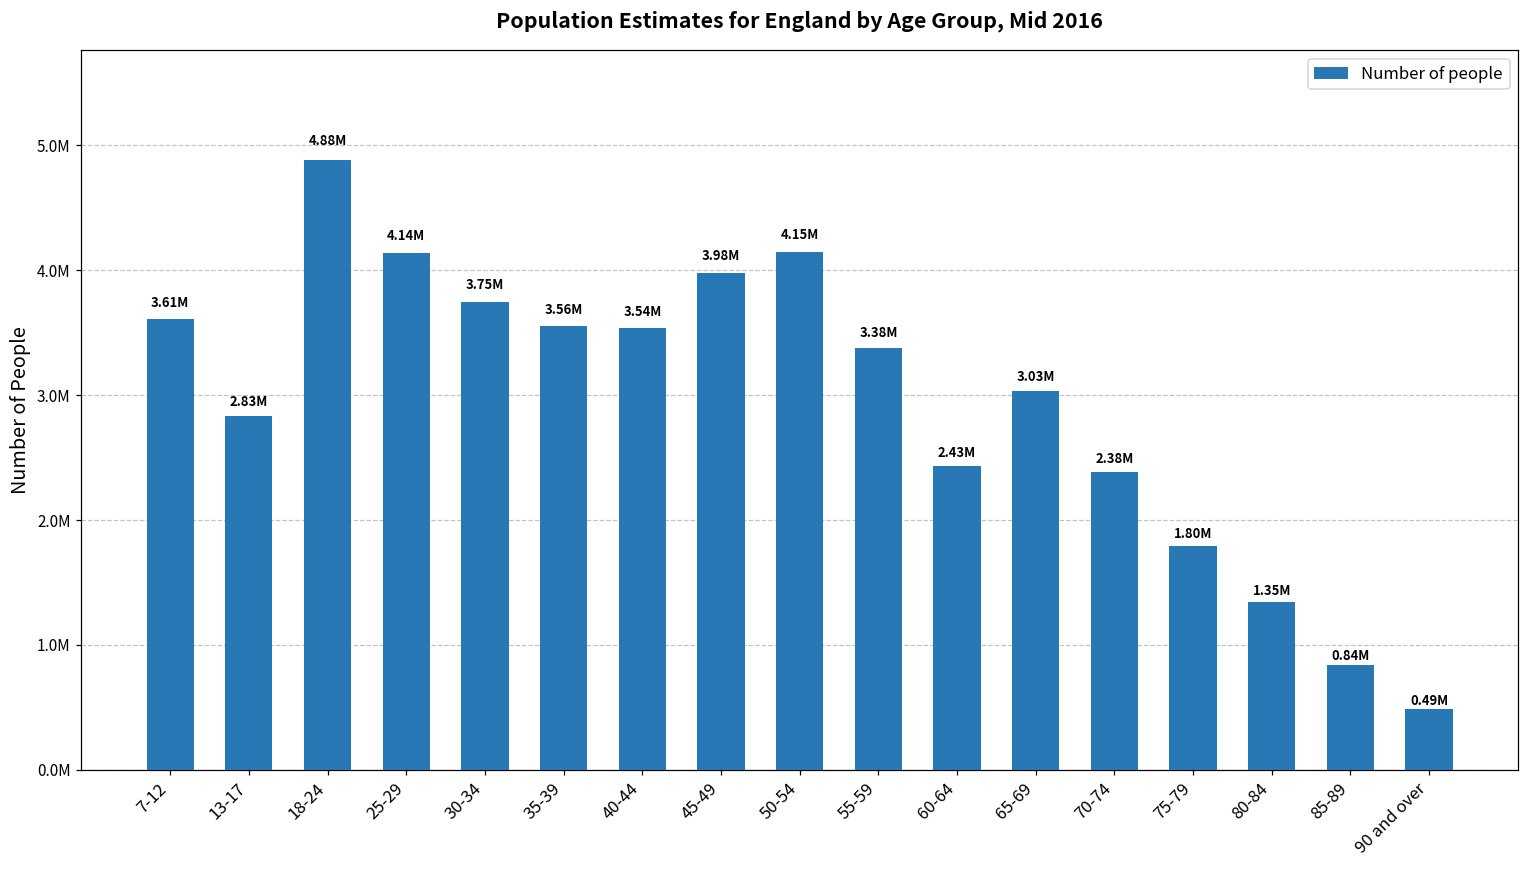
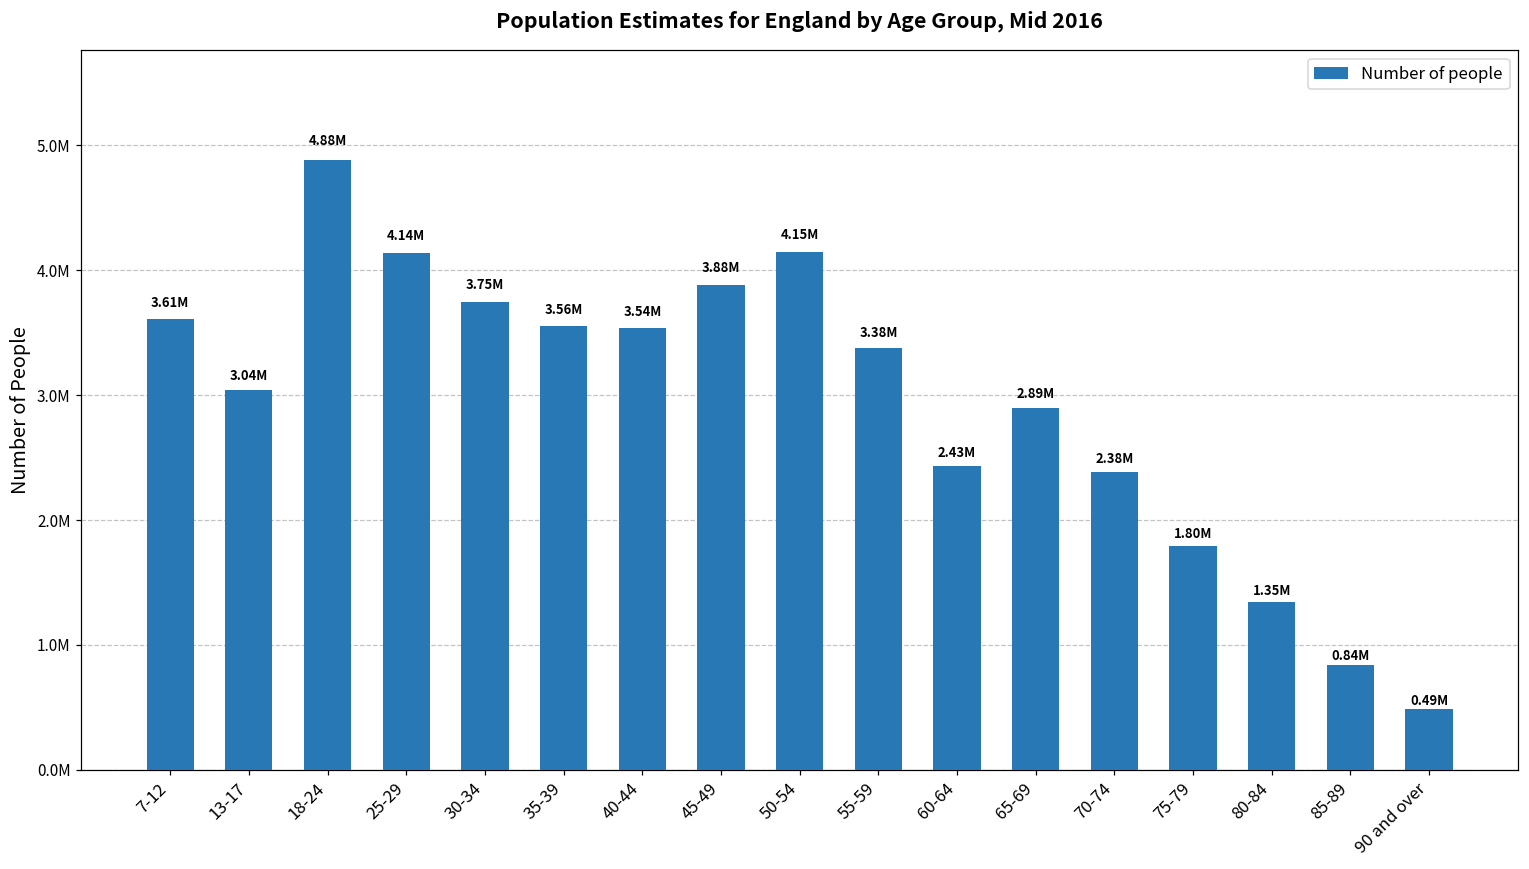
13-17: 2.83M -> 3.04M
45-49: 3.98M -> 3.88M
65-69: 3.03M -> 2.89M
